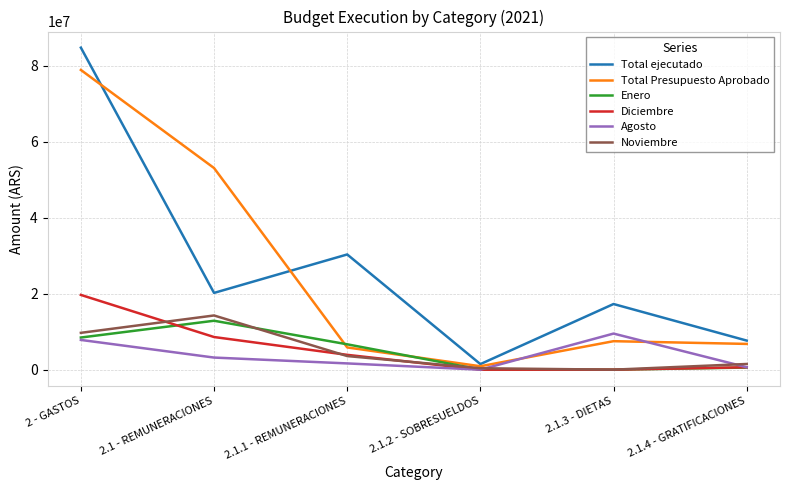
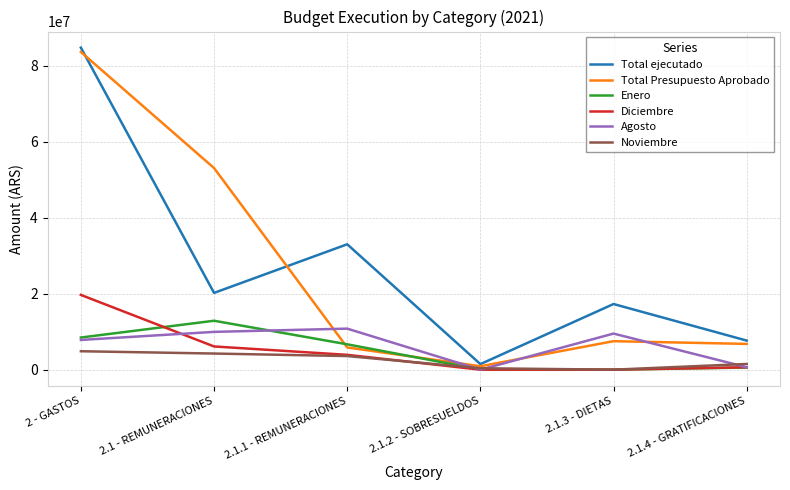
Total Presupuesto Aprobado, 2 - GASTOS: 79000000 -> 84000000
Noviembre, 2 - GASTOS: 10000000 -> 5000000
Diciembre, 2.1 - REMUNERACIONES: 9000000 -> 6000000
Agosto, 2.1 - REMUNERACIONES: 3000000 -> 10000000
Noviembre, 2.1 - REMUNERACIONES: 14000000 -> 4000000
Total ejecutado, 2.1.1 - REMUNERACIONES: 30000000 -> 33000000
Agosto, 2.1.1 - REMUNERACIONES: 2000000 -> 11000000
